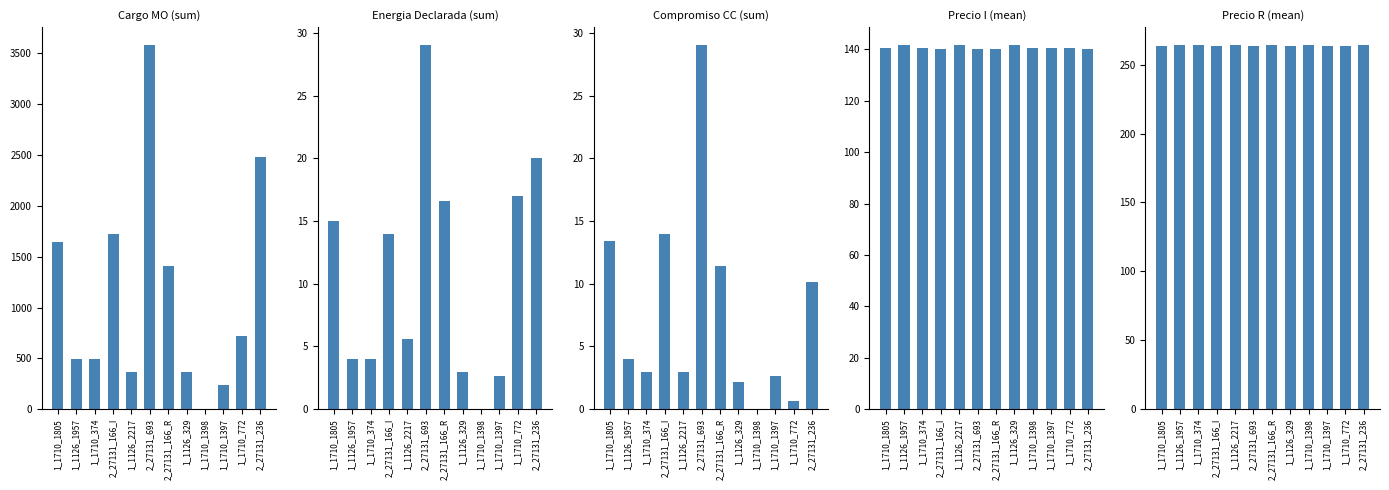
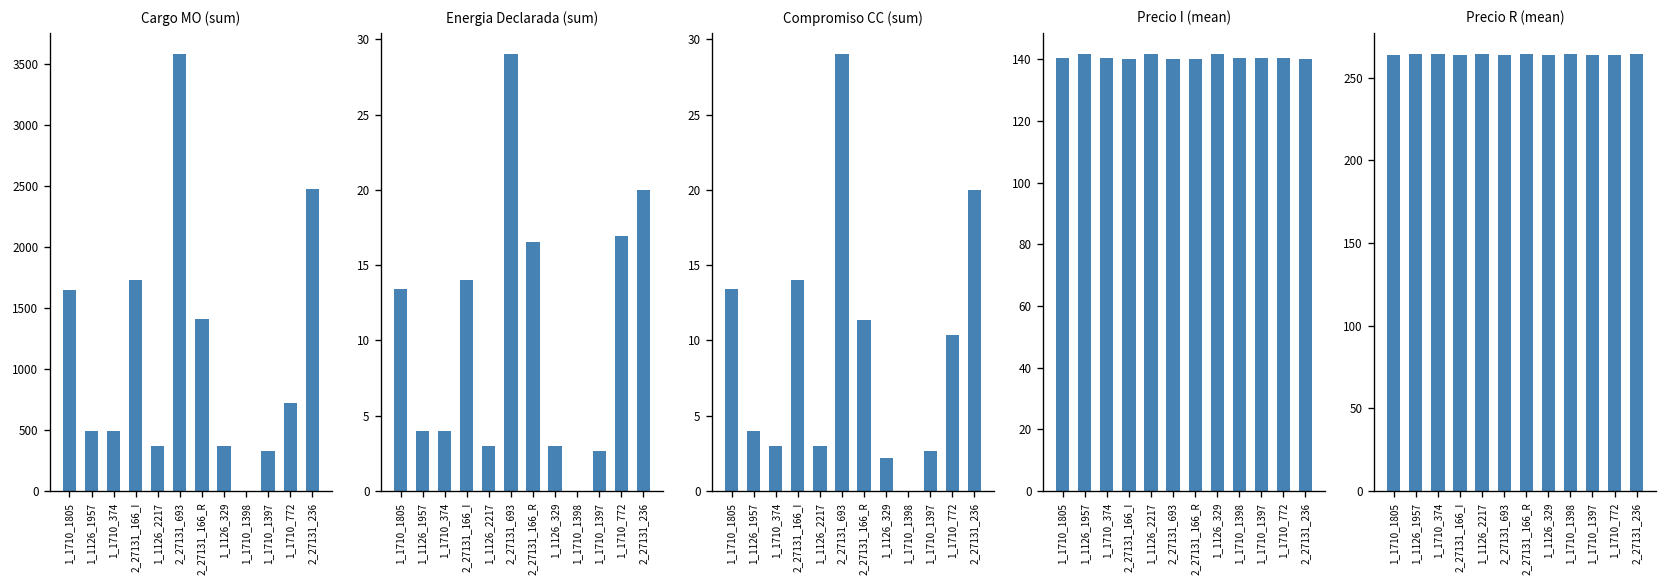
Cargo MO (sum), 1_1710_1397: 240 -> 330
Energia Declarada (sum), 1_1710_1805: 15.0 -> 13.4
Energia Declarada (sum), 1_1126_2217: 5.6 -> 3.0
Compromiso CC (sum), 1_1710_772: 0.7 -> 10.4
Compromiso CC (sum), 2_27131_236: 10.1 -> 20.0
